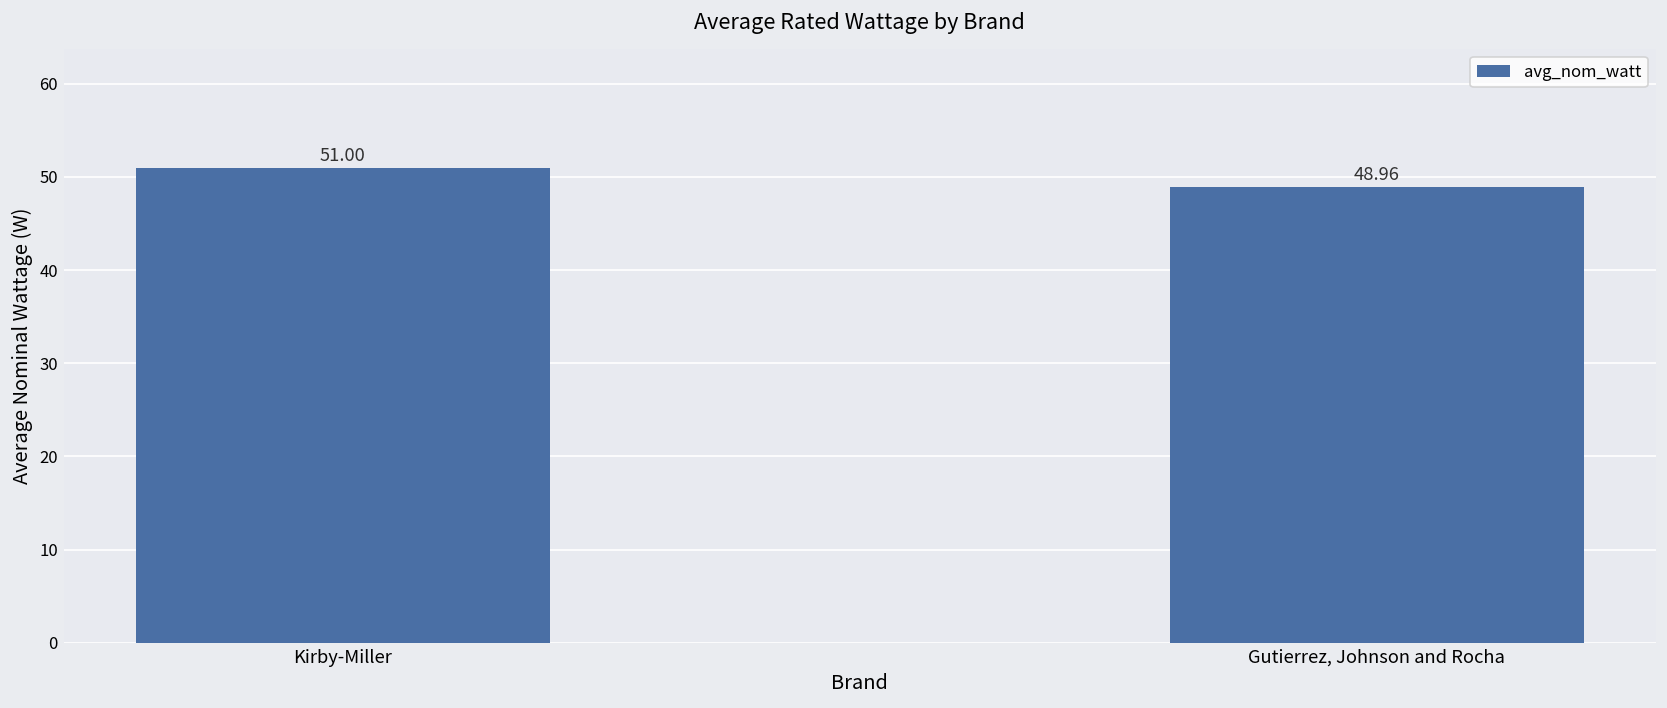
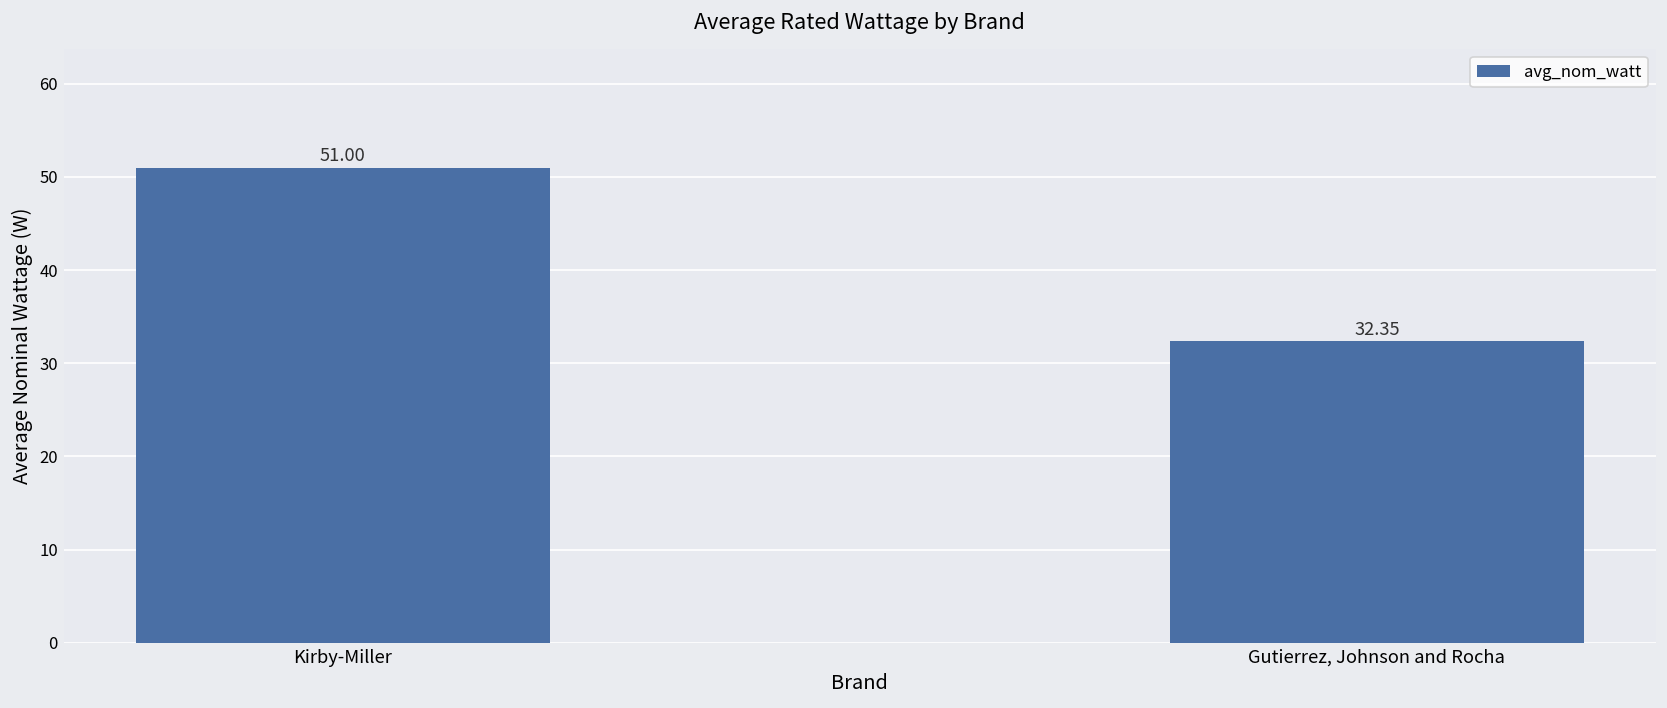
Gutierrez, Johnson and Rocha: 48.96 -> 32.35
